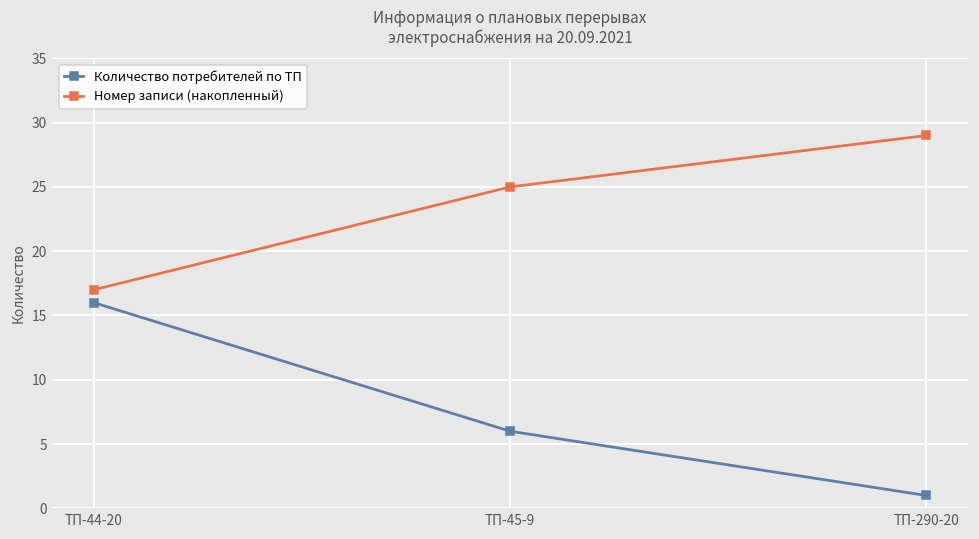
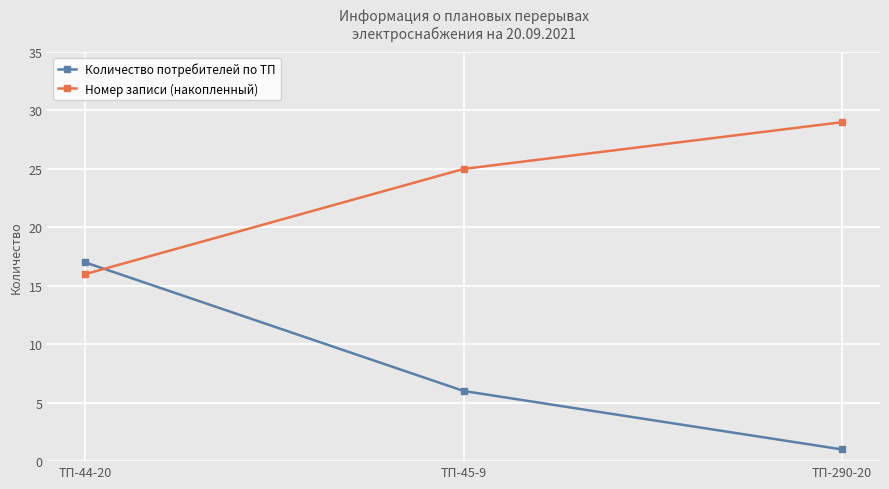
Количество потребителей по ТП, ТП-44-20: 16 -> 17
Номер записи (накопленный), ТП-44-20: 17 -> 16
